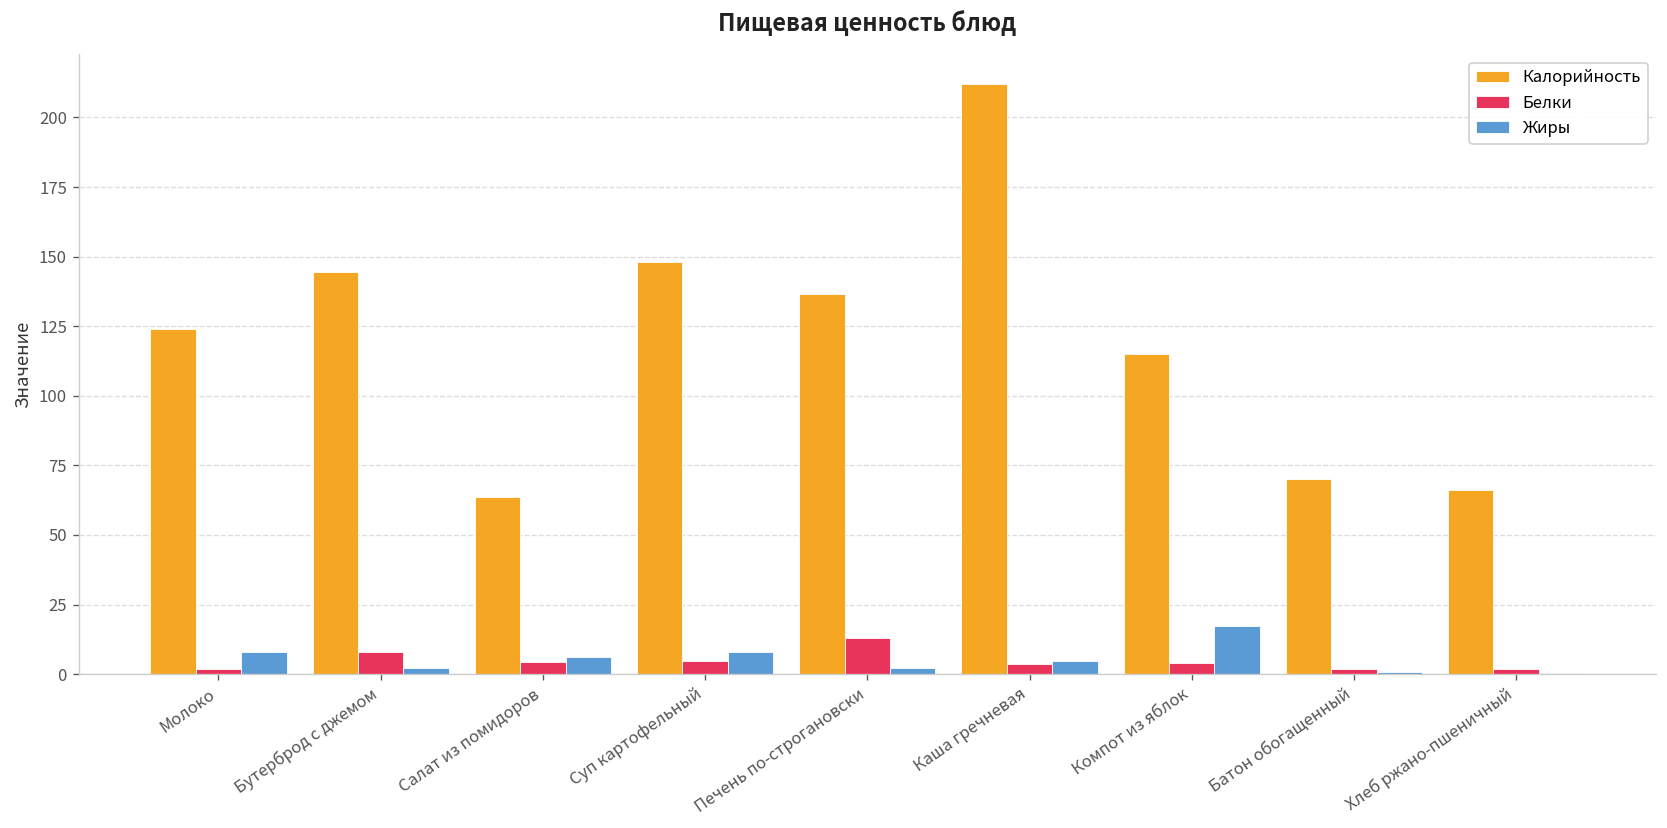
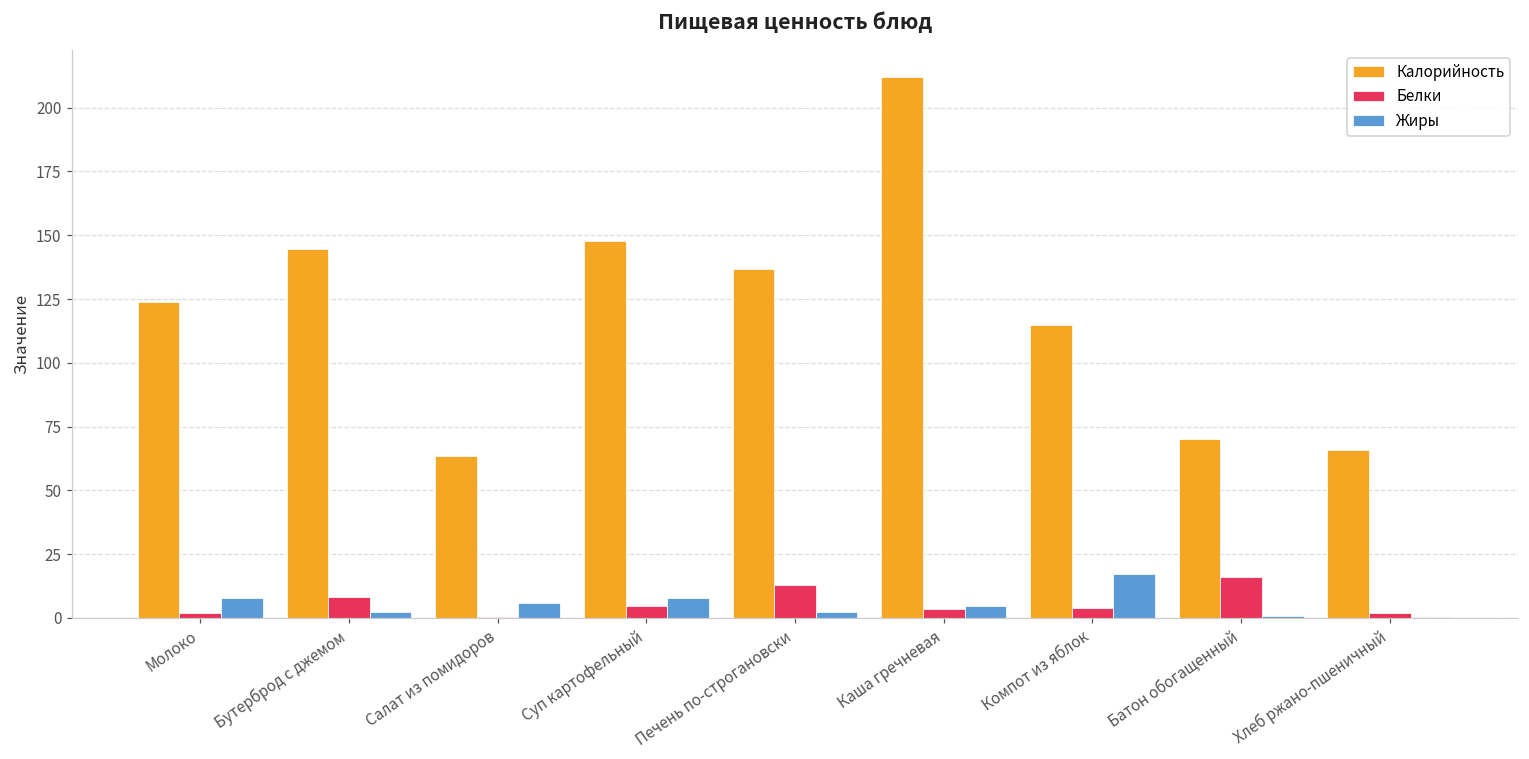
Белки, Салат из помидоров: 4 -> 1
Белки, Батон обогащенный: 2 -> 16
